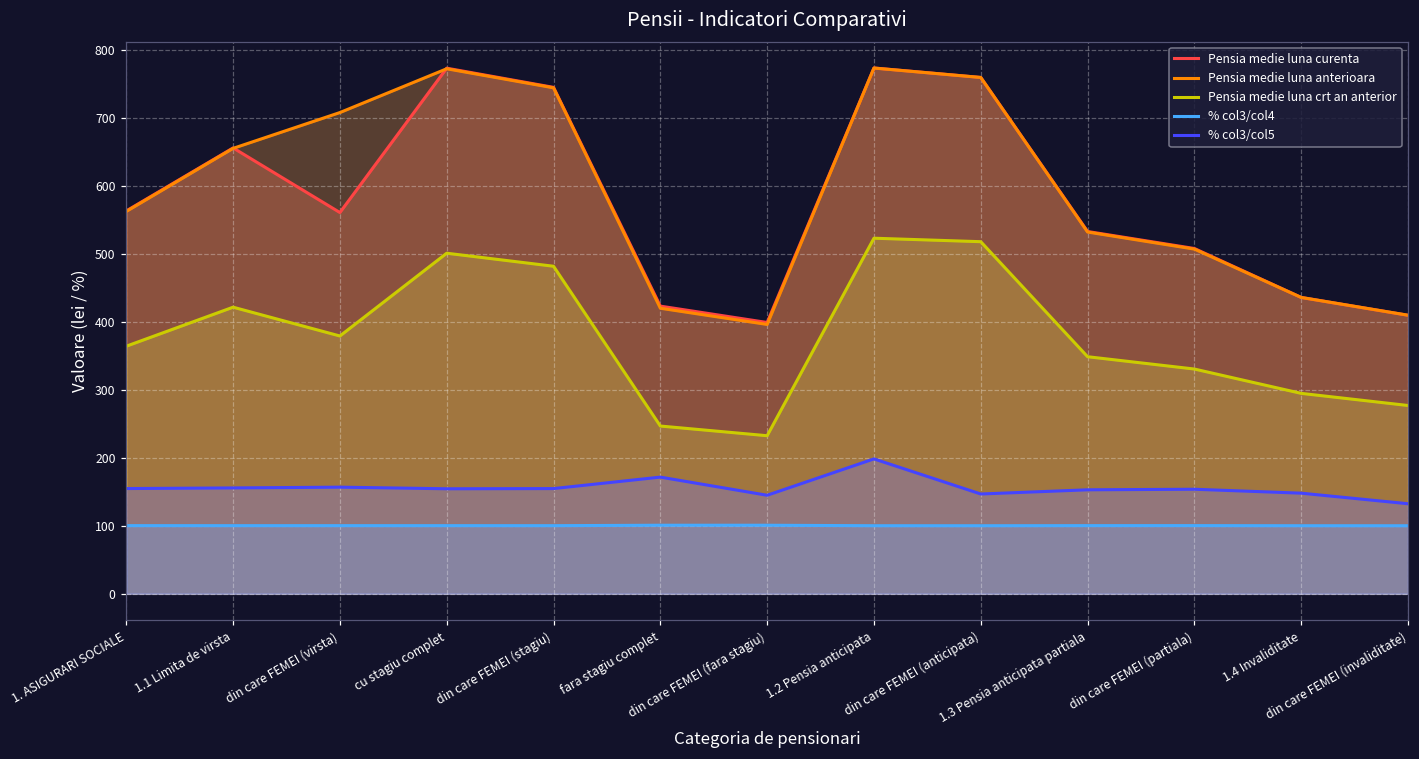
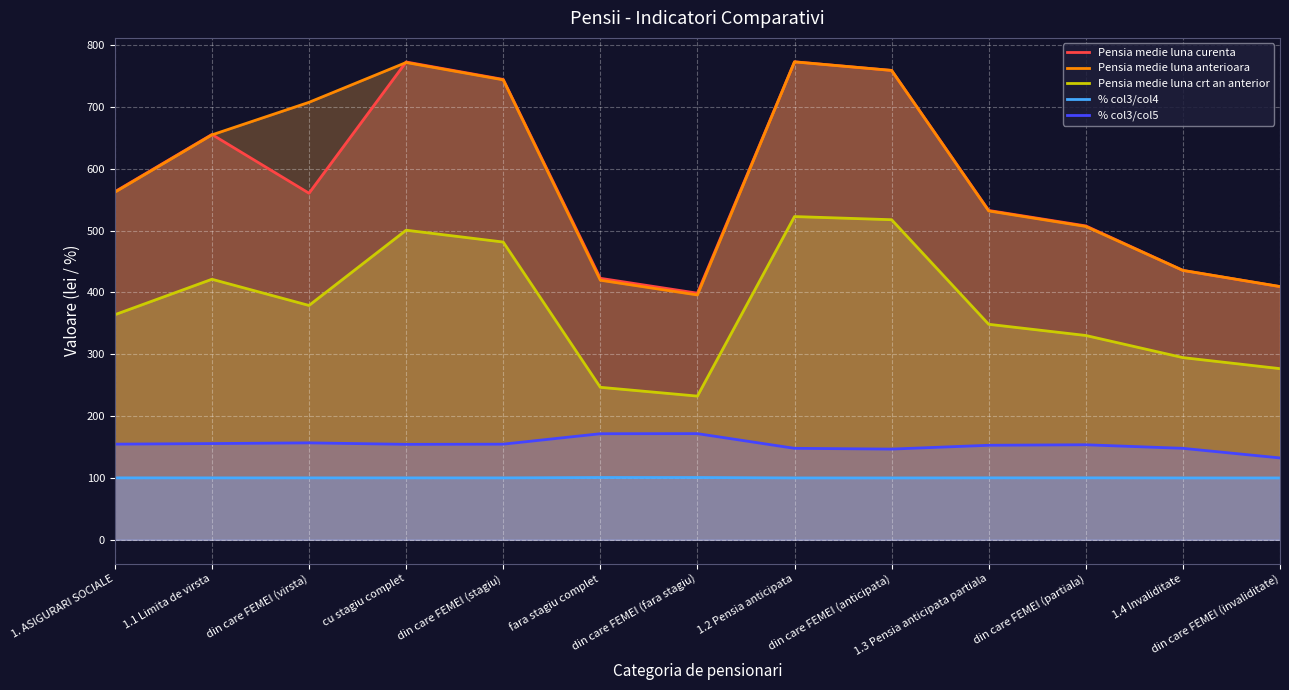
% col3/col5, din care FEMEI (fara stagiu): 140 -> 170
% col3/col5, 1.2 Pensia anticipata: 200 -> 150
